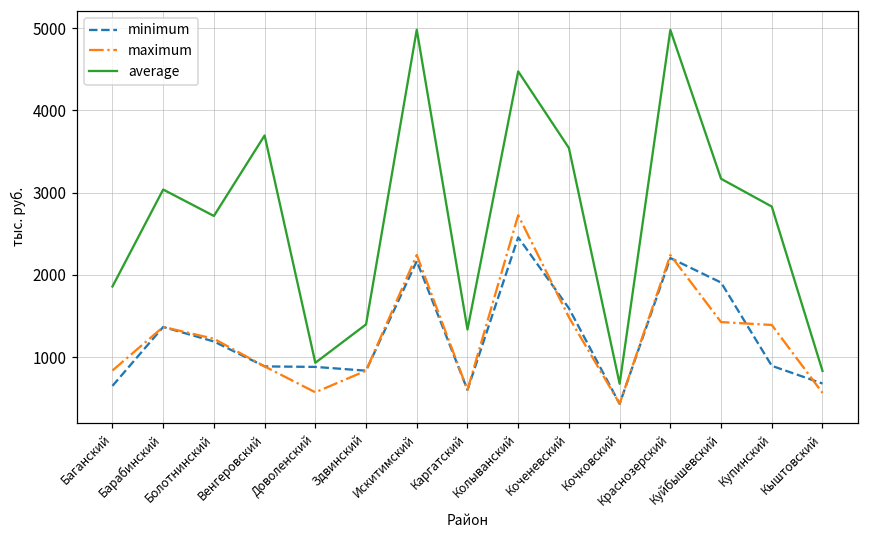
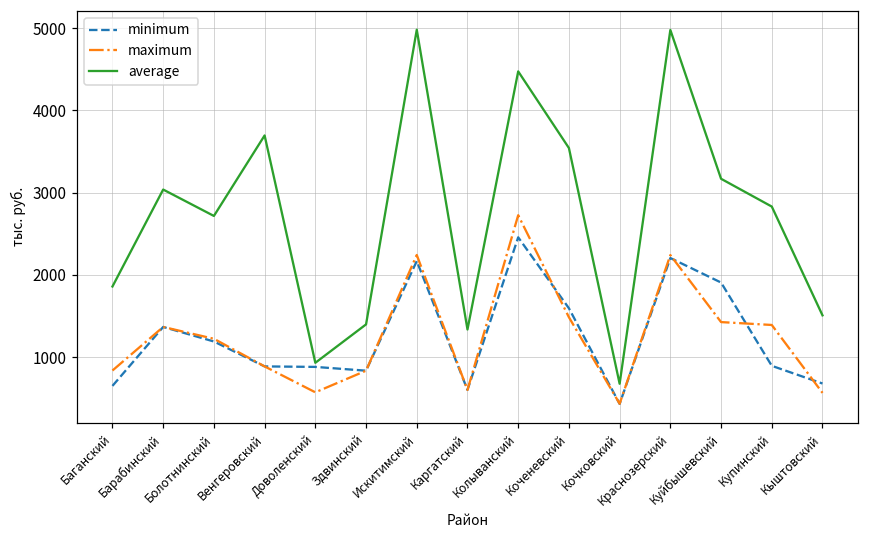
average, Кыштовский: 800 -> 1500
